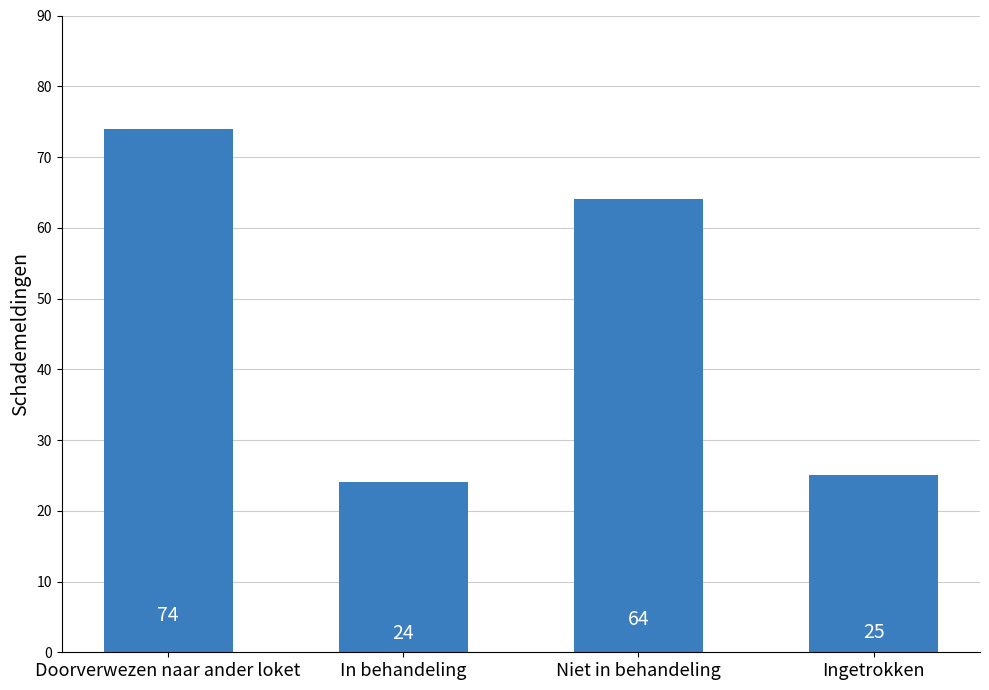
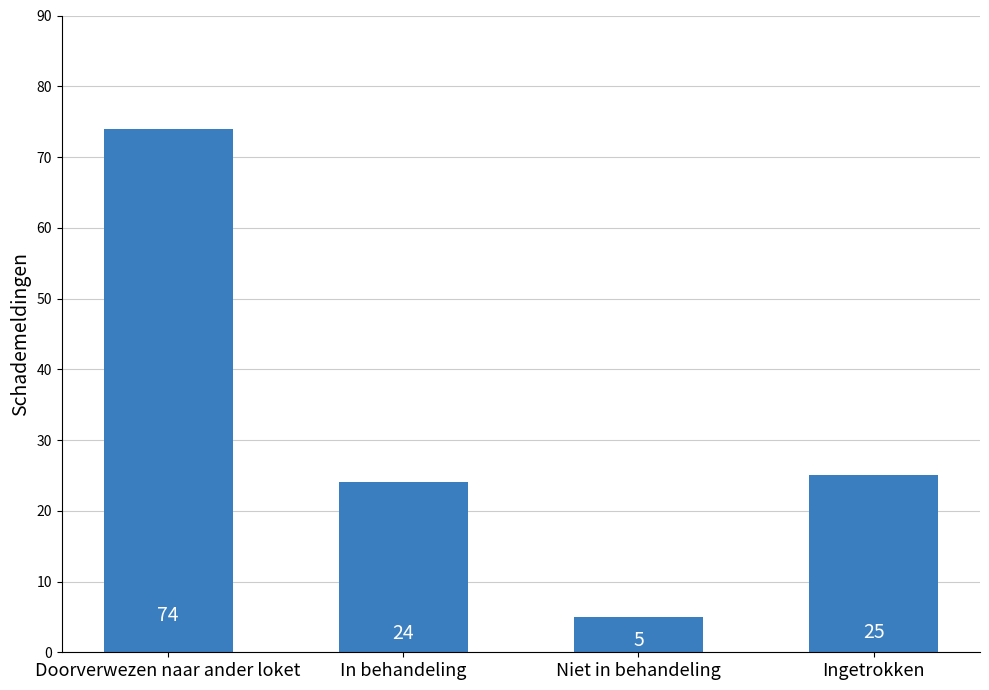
Niet in behandeling: 64 -> 5
